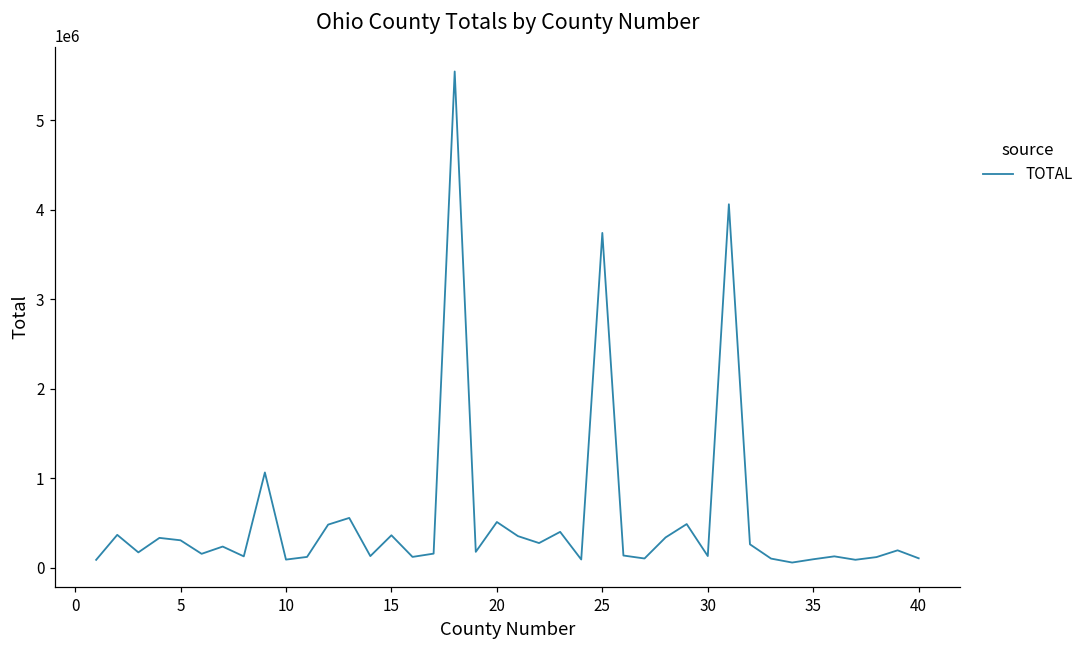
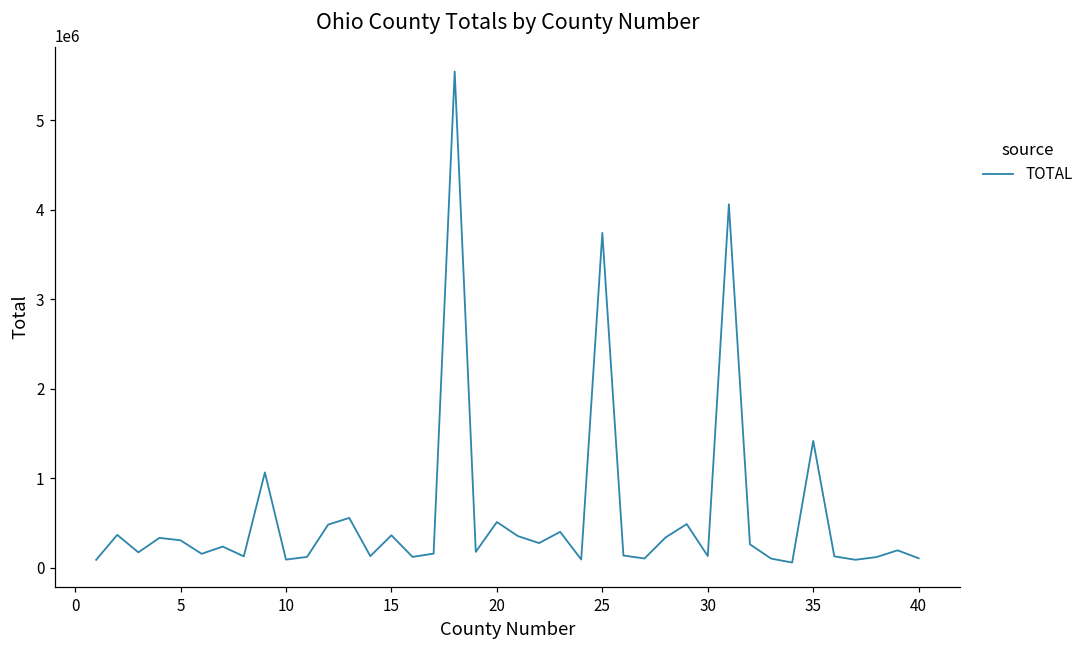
35: 100000 -> 1400000
